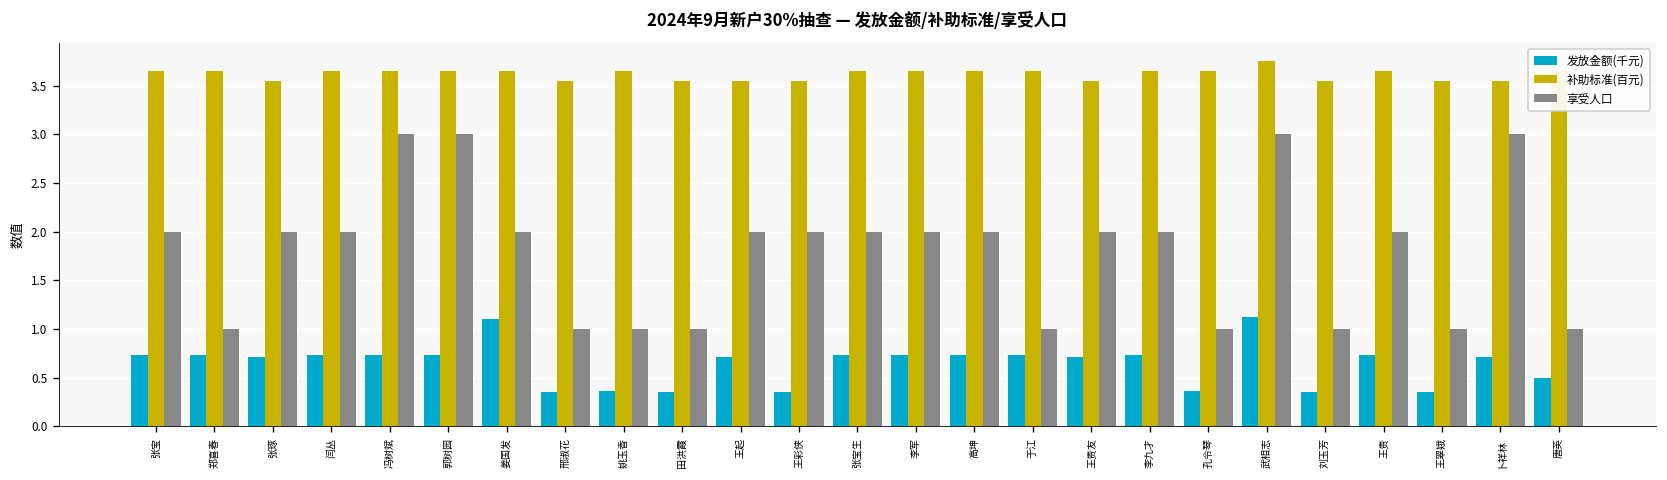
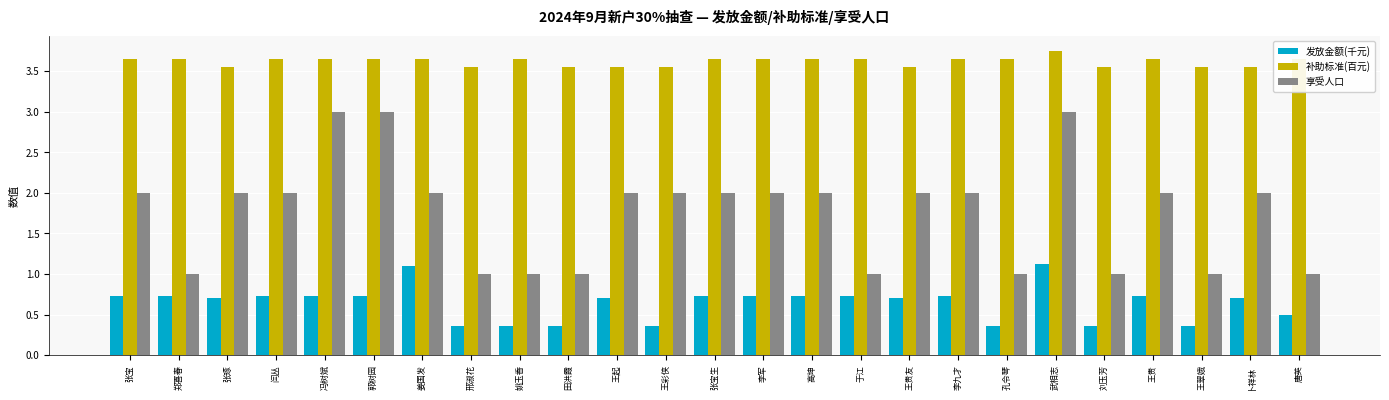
享受人口, 卜祥林: 3 -> 2
